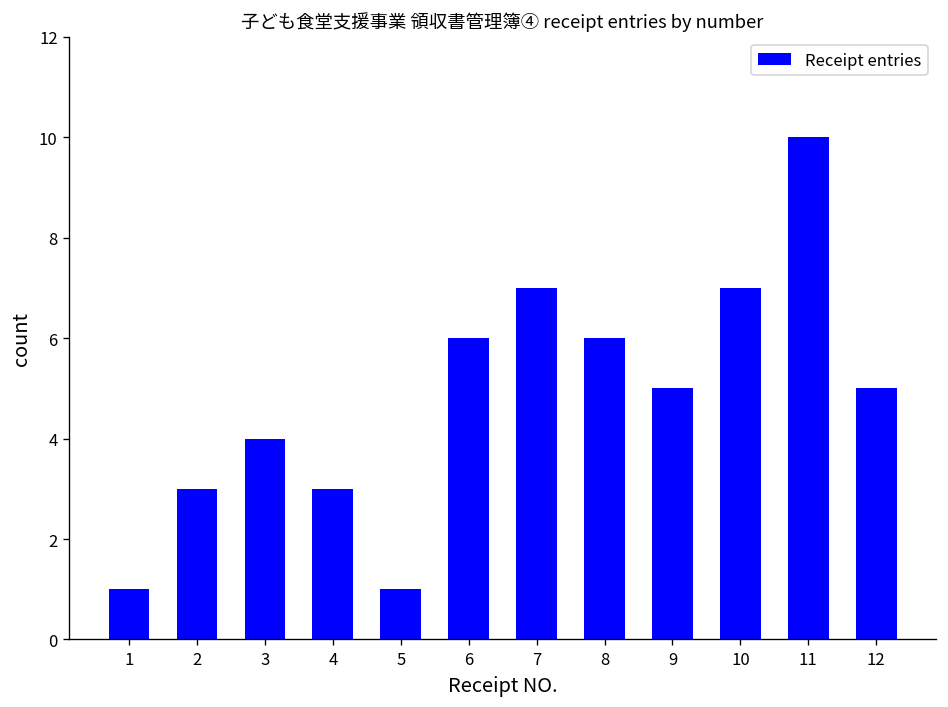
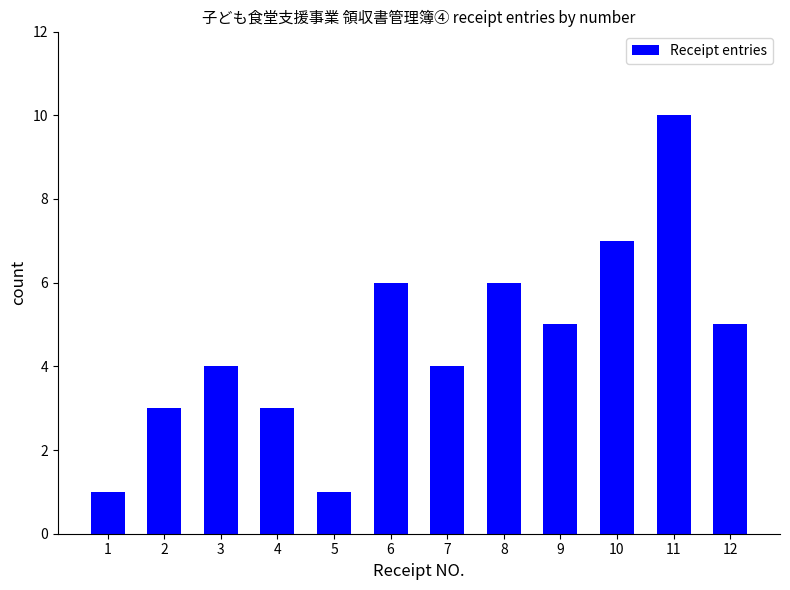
7: 7 -> 4
